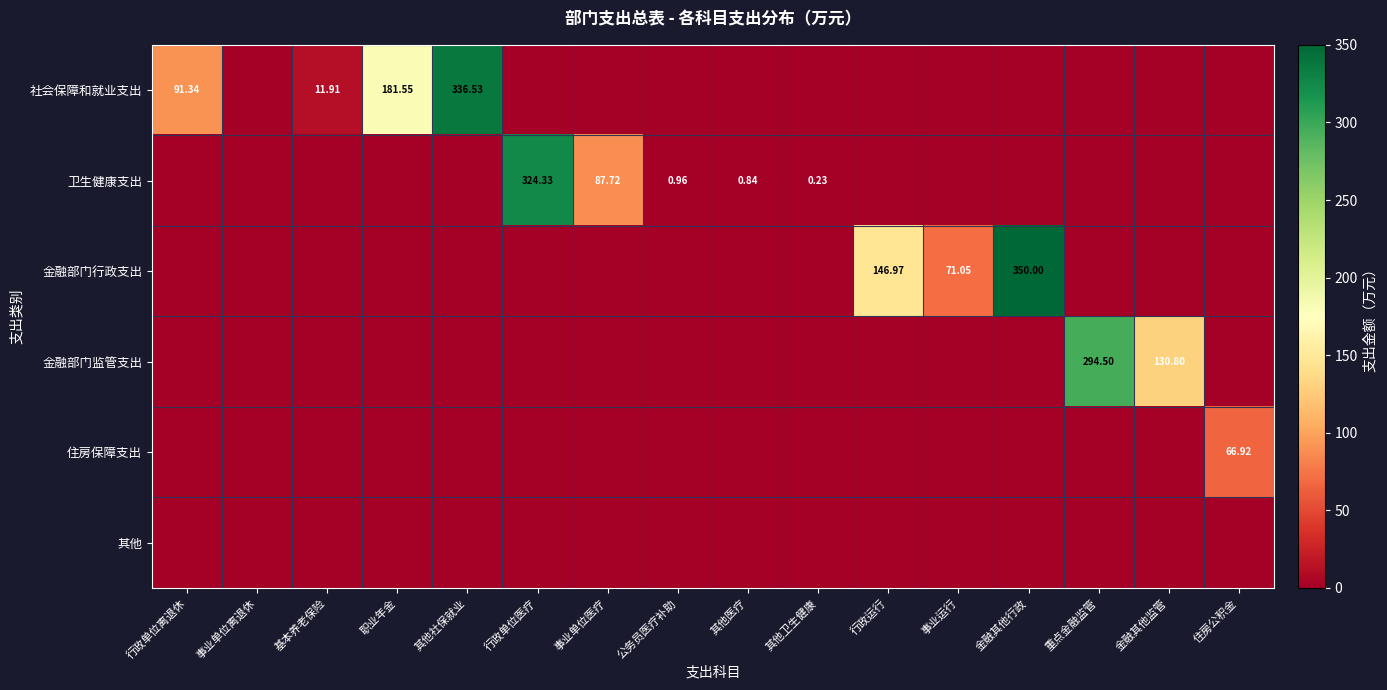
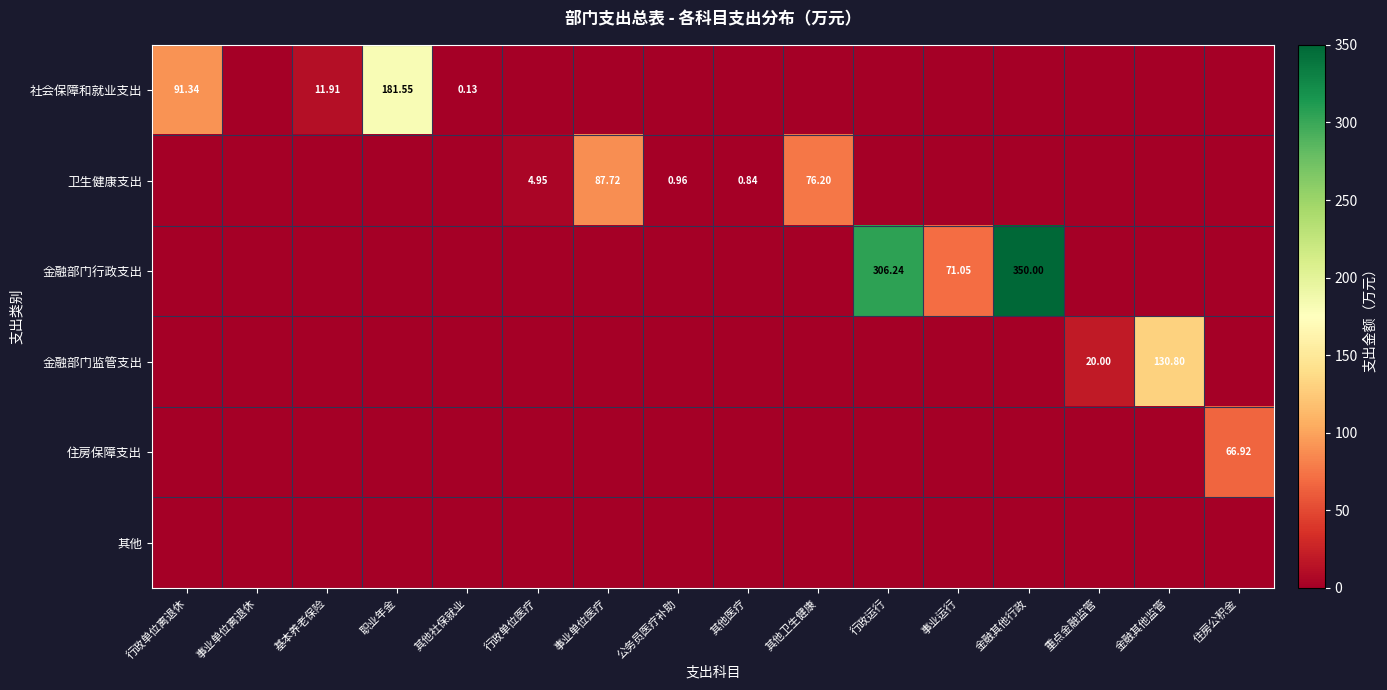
社会保障和就业支出, 其他社保就业: 336.53 -> 0.13
卫生健康支出, 行政单位医疗: 324.33 -> 4.95
卫生健康支出, 其他卫生健康: 0.23 -> 76.20
金融部门行政支出, 行政运行: 146.97 -> 306.24
金融部门监管支出, 重点金融监管: 294.50 -> 20.00
